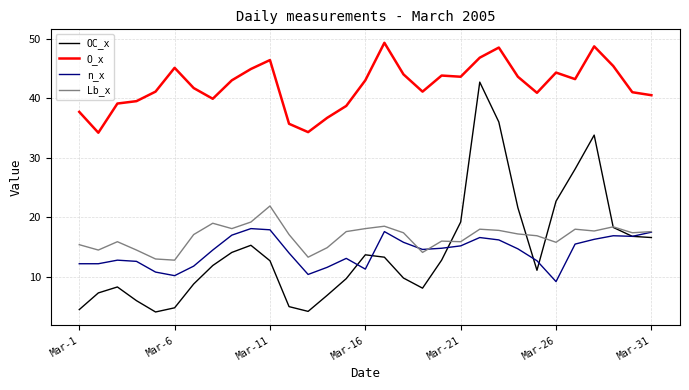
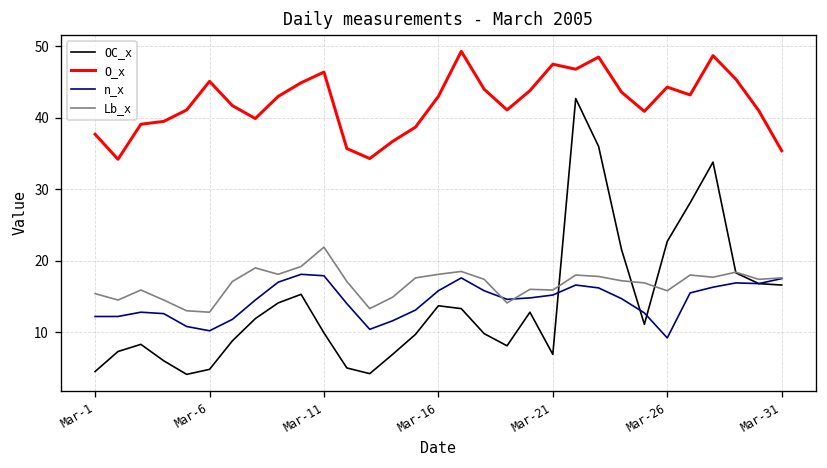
OC_x, Mar-11: 13 -> 10
n_x, Mar-16: 11 -> 16
OC_x, Mar-21: 19 -> 7
O_x, Mar-21: 44 -> 48
O_x, Mar-31: 41 -> 35
